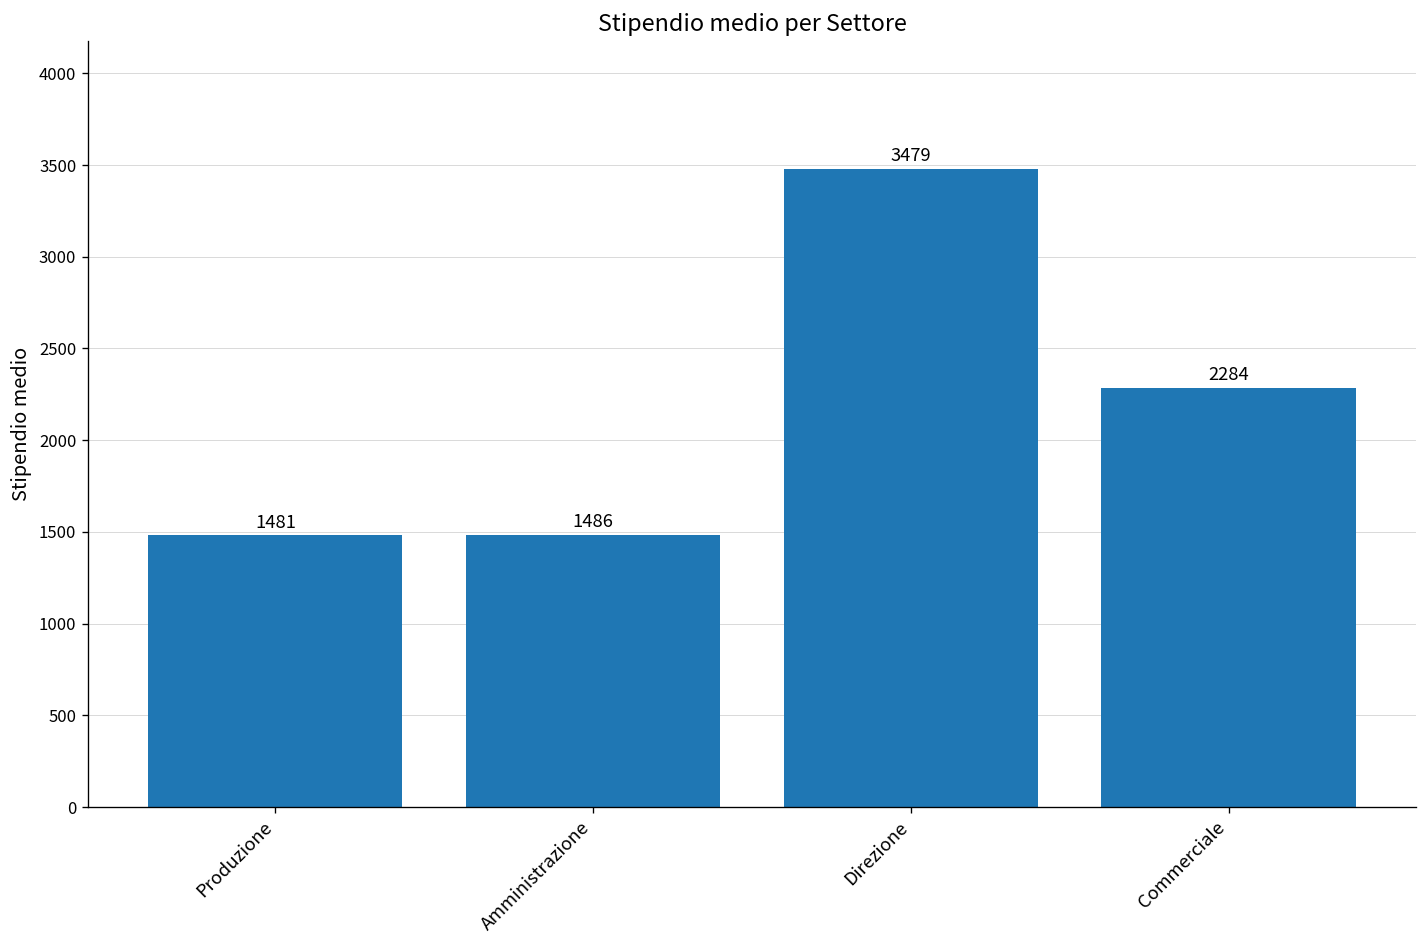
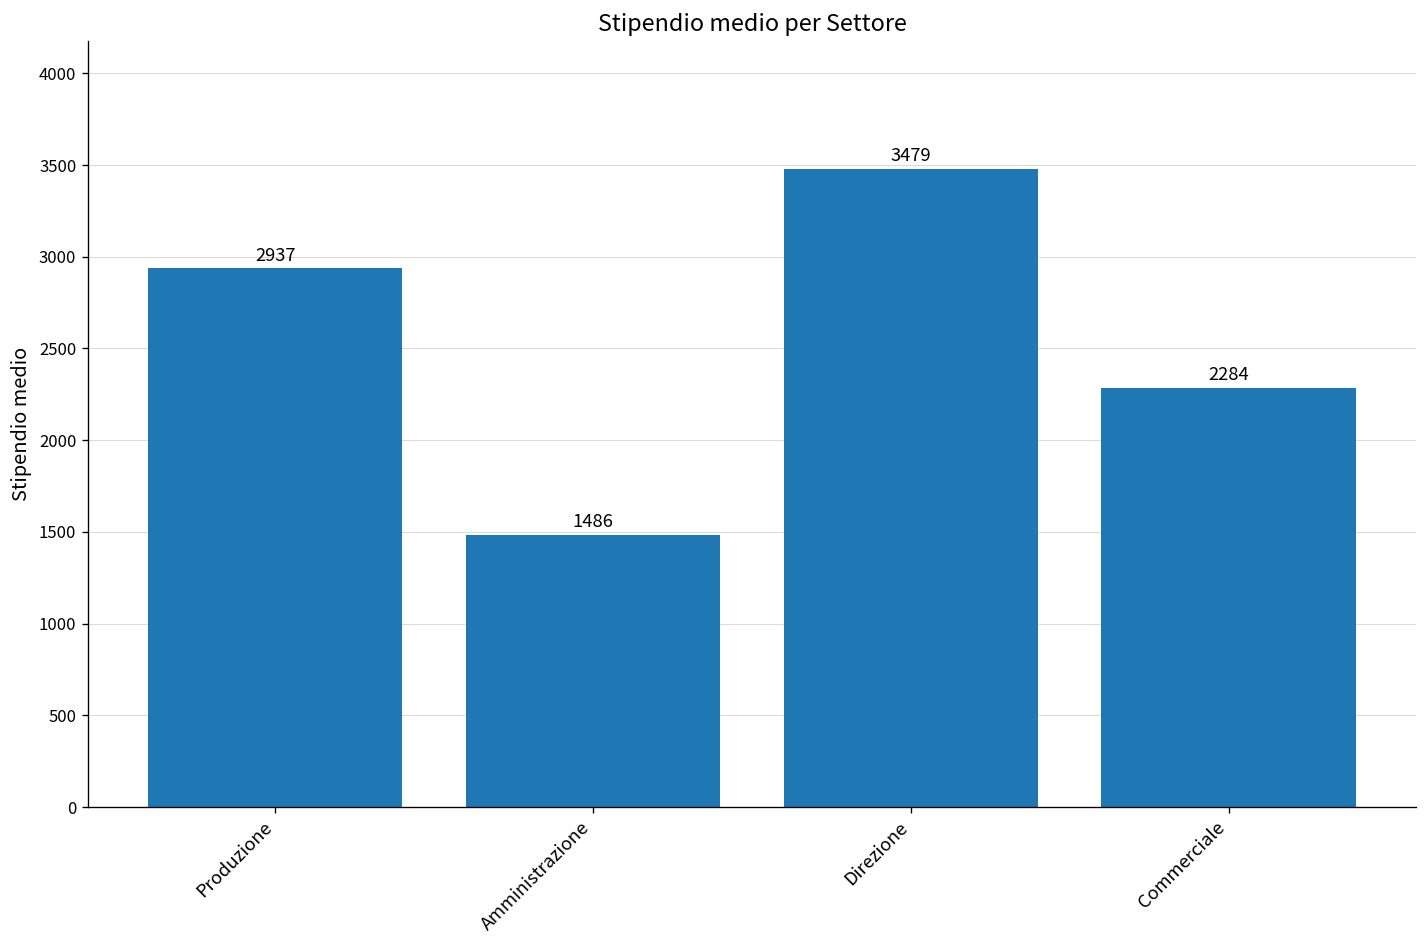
Produzione: 1481 -> 2937
